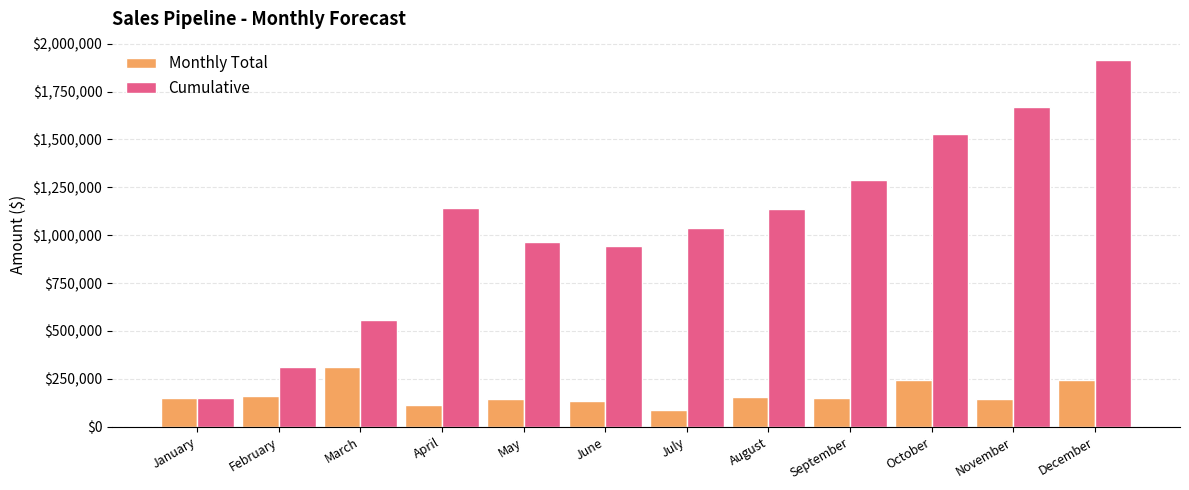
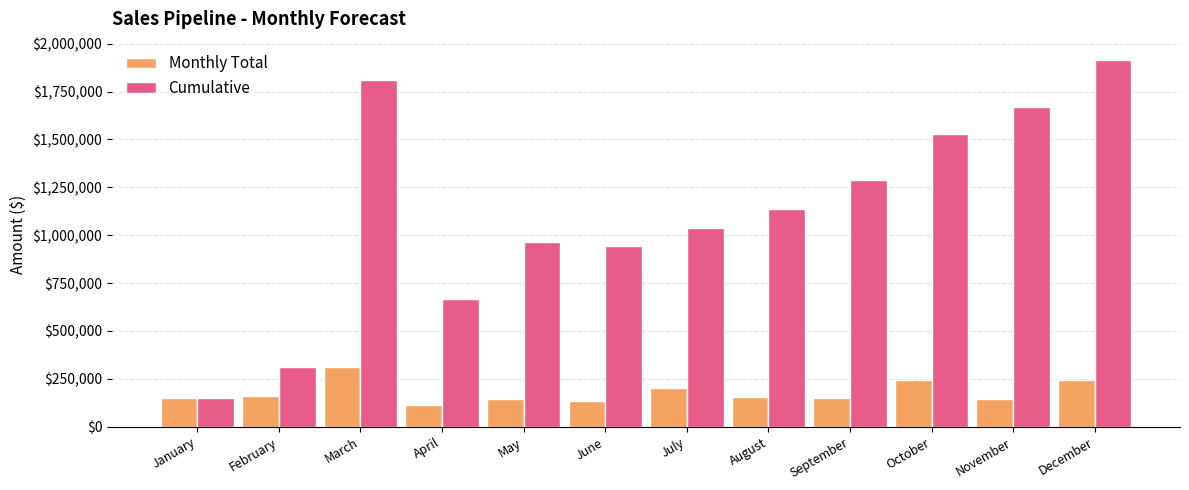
Cumulative, March: $560,000 -> $1,810,000
Cumulative, April: $1,140,000 -> $670,000
Monthly Total, July: $90,000 -> $200,000
